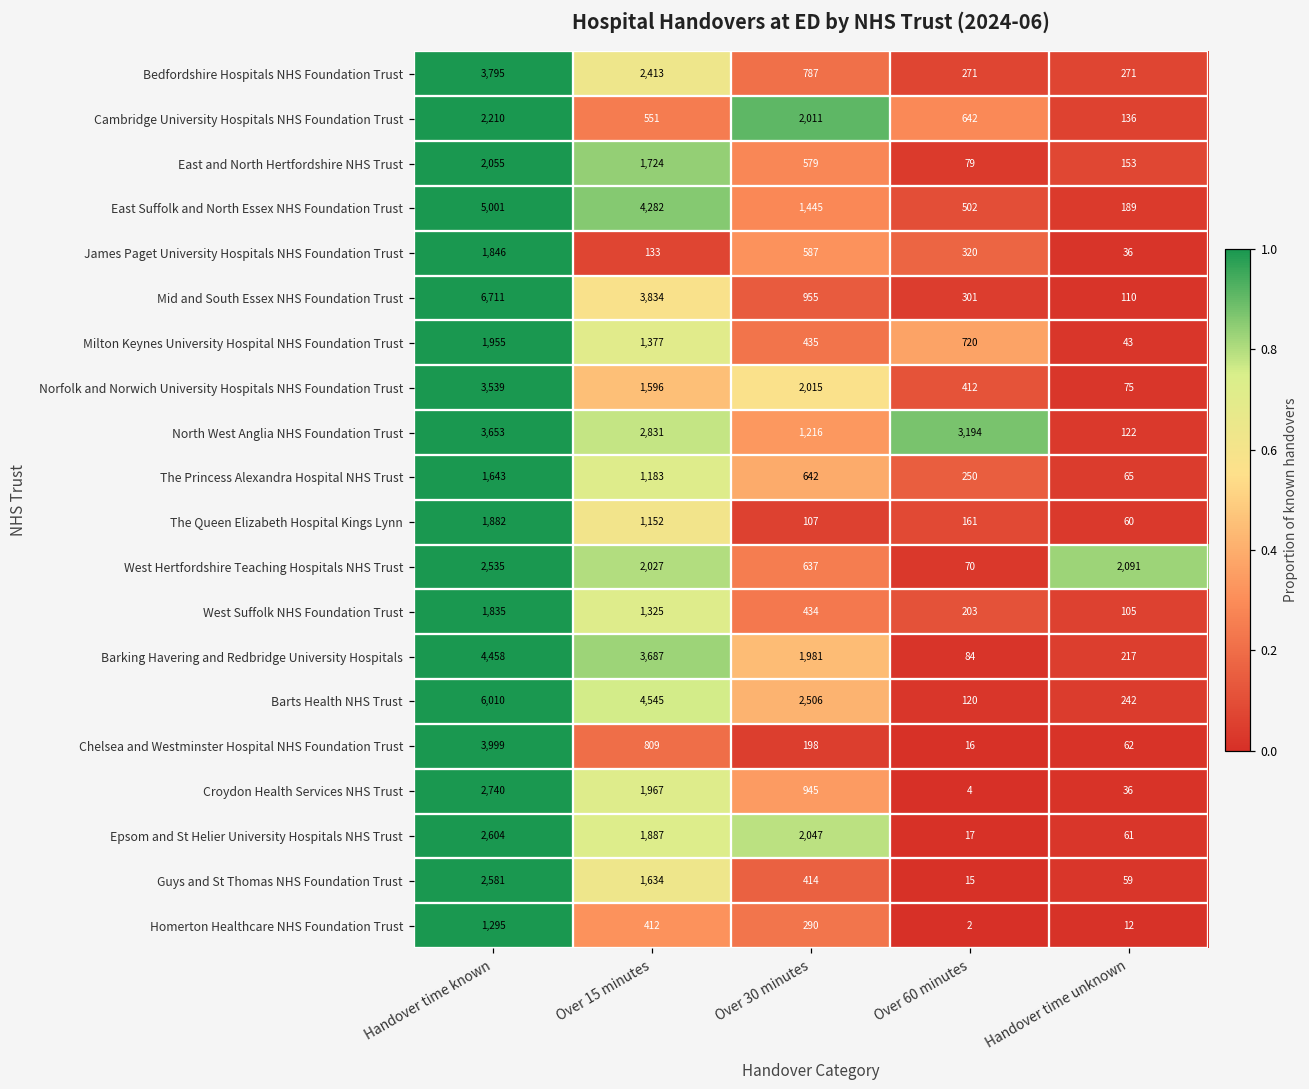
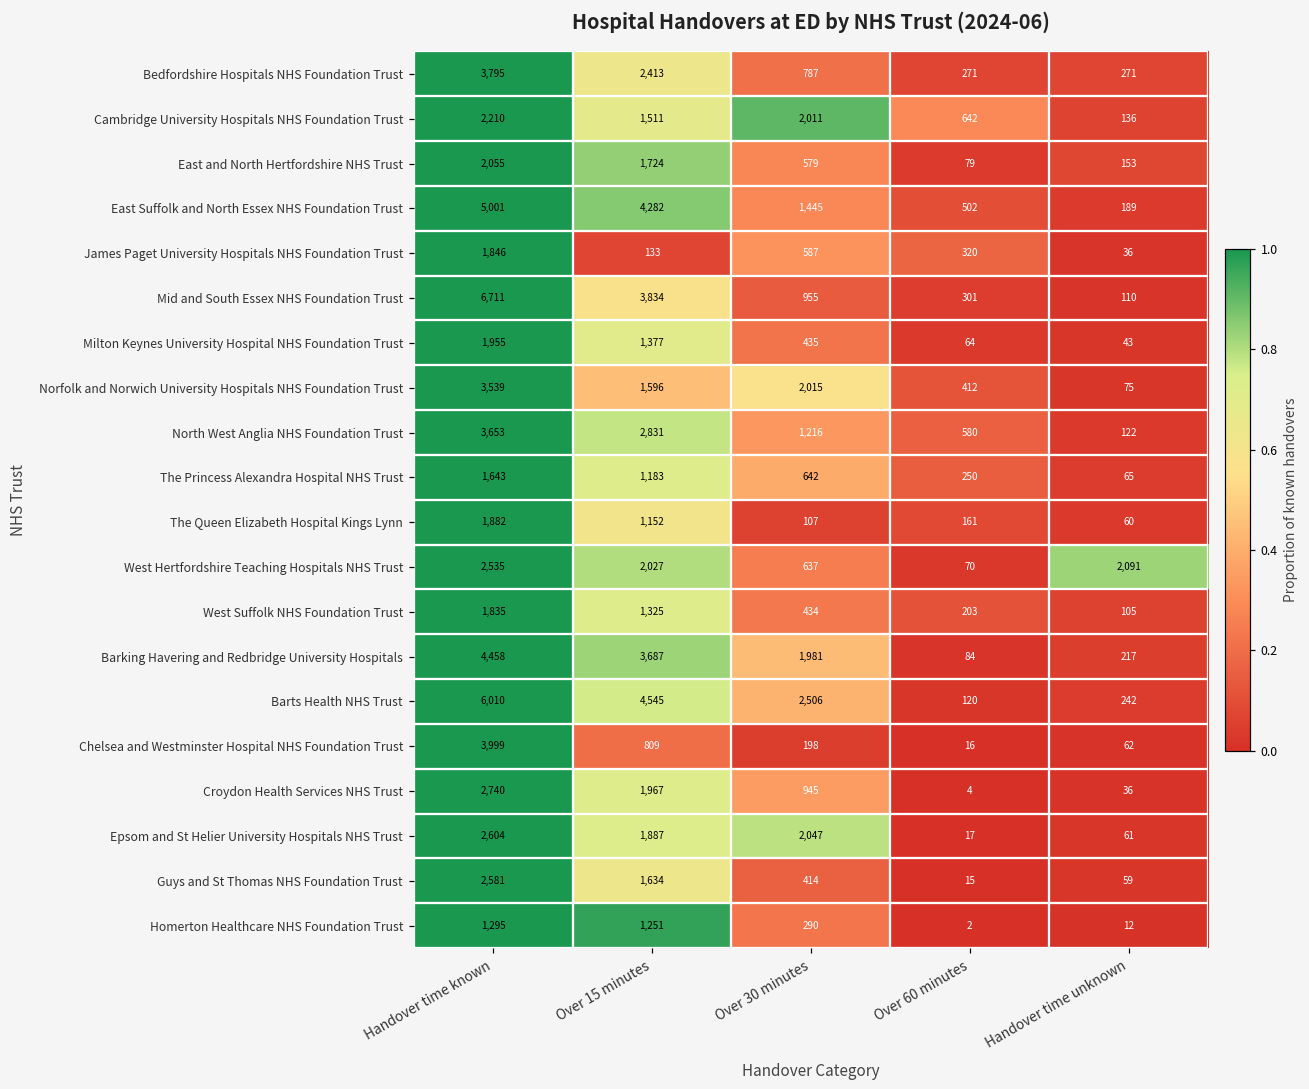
Cambridge University Hospitals NHS Foundation Trust, Over 15 minutes: 551 -> 1,511
Milton Keynes University Hospital NHS Foundation Trust, Over 60 minutes: 720 -> 64
North West Anglia NHS Foundation Trust, Over 60 minutes: 3,194 -> 580
Homerton Healthcare NHS Foundation Trust, Over 15 minutes: 412 -> 1,251
